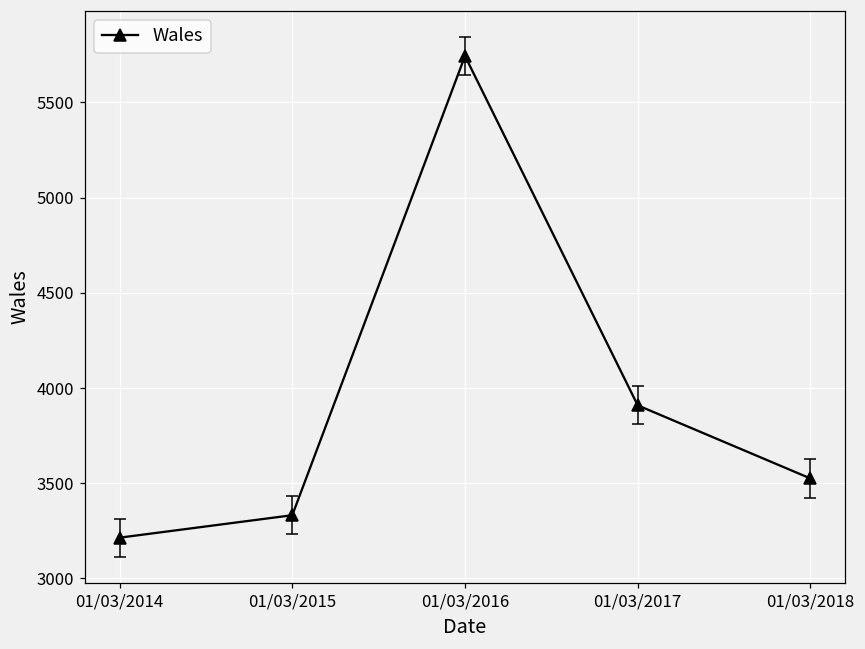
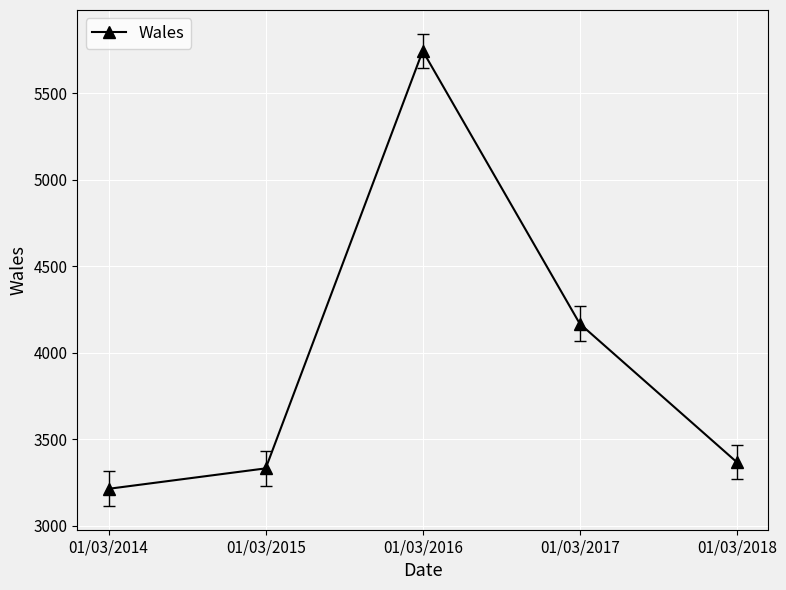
Wales, 01/03/2017: 3910 -> 4170
Wales, 01/03/2018: 3530 -> 3370
